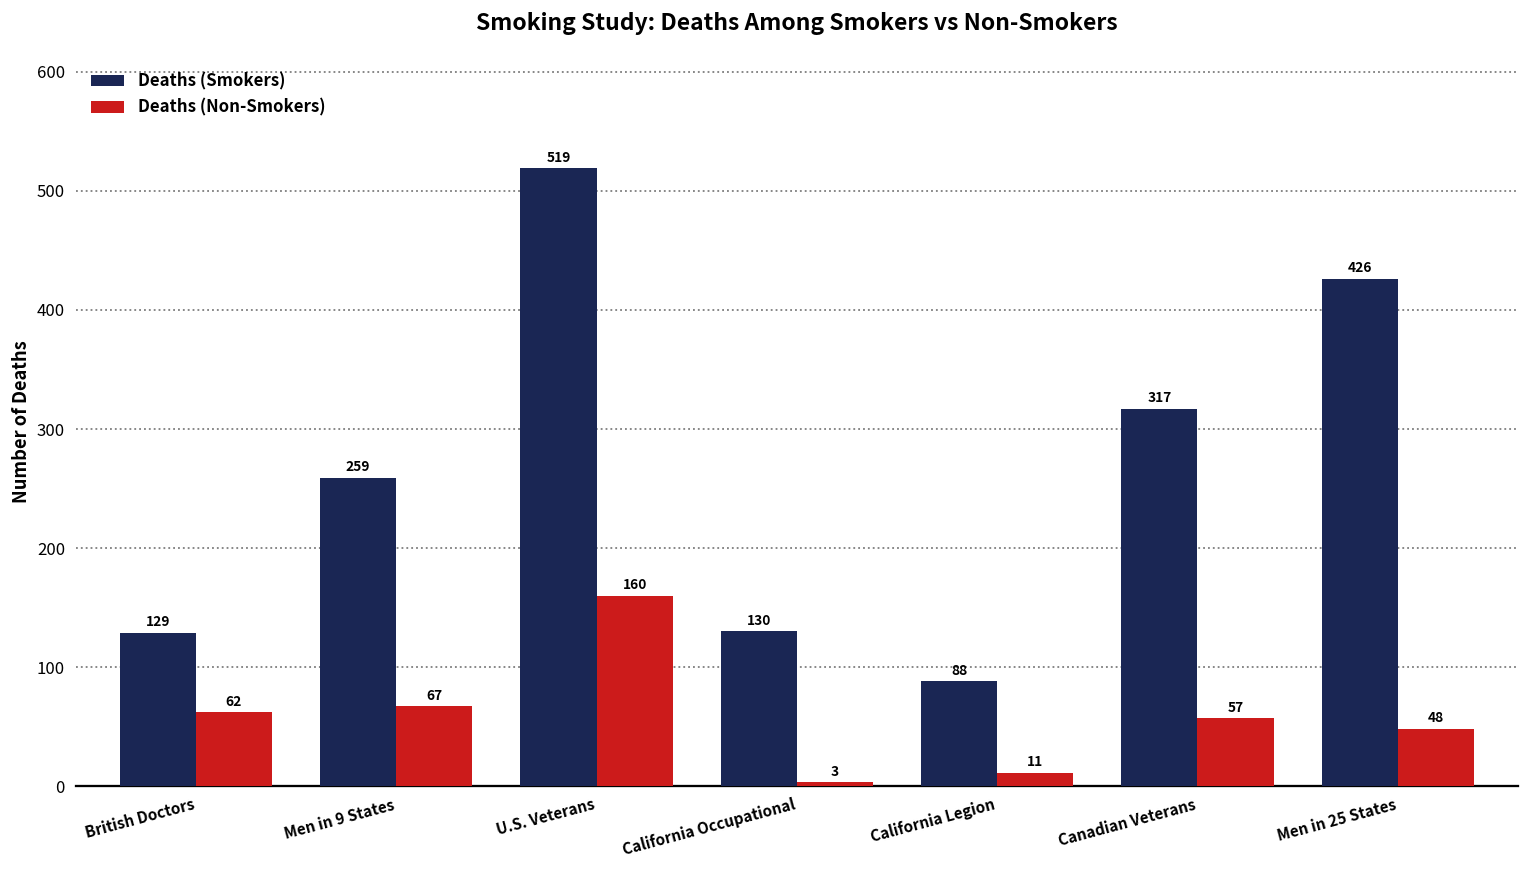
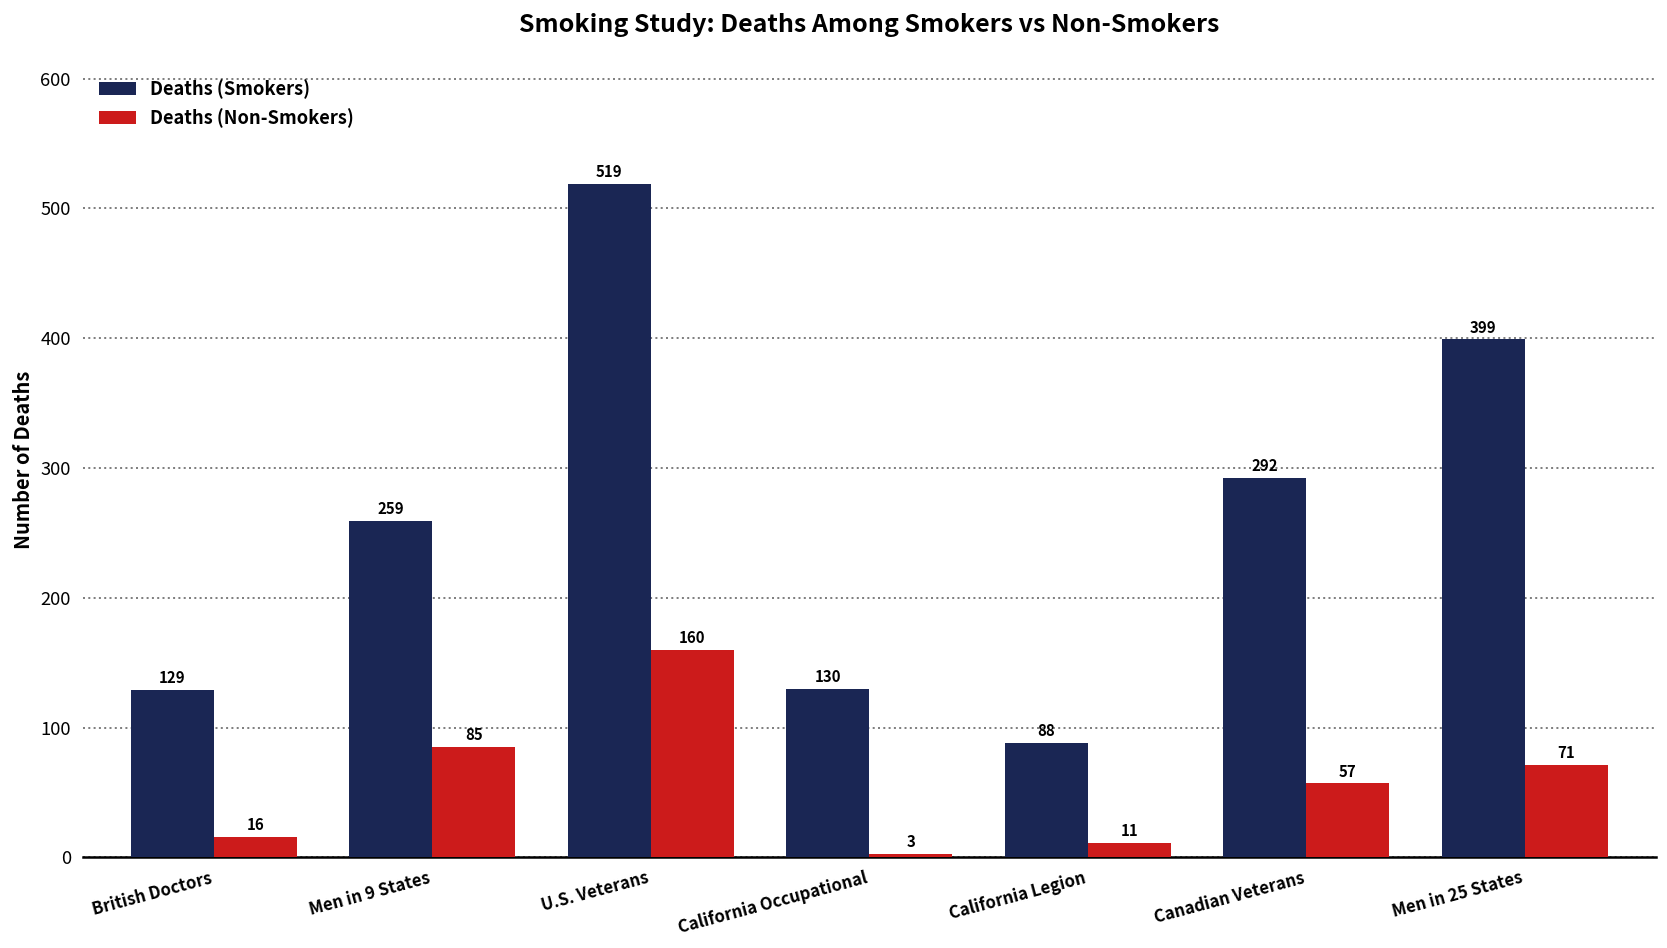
Deaths (Non-Smokers), British Doctors: 62 -> 16
Deaths (Non-Smokers), Men in 9 States: 67 -> 85
Deaths (Smokers), Canadian Veterans: 317 -> 292
Deaths (Smokers), Men in 25 States: 426 -> 399
Deaths (Non-Smokers), Men in 25 States: 48 -> 71
